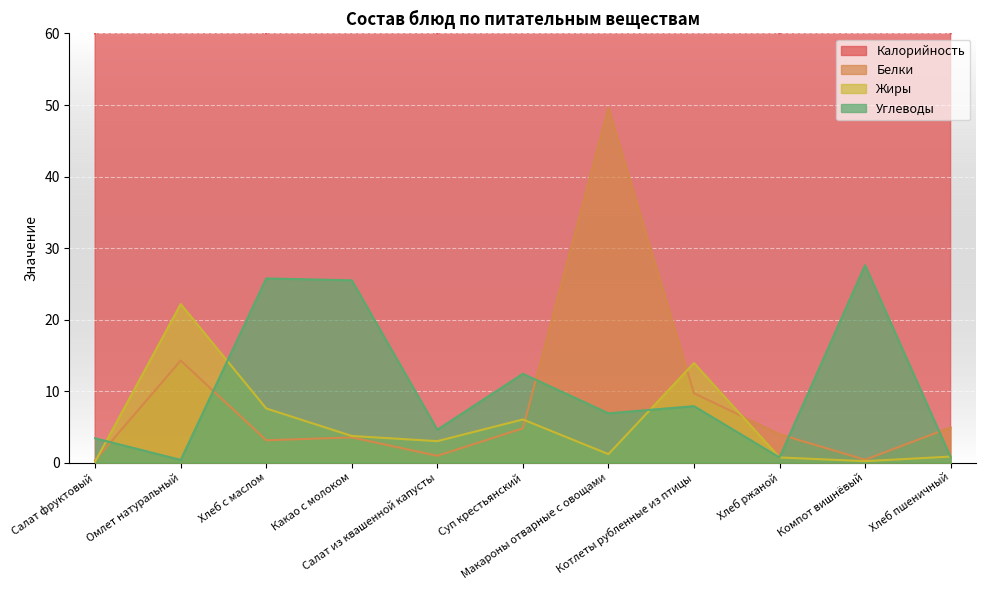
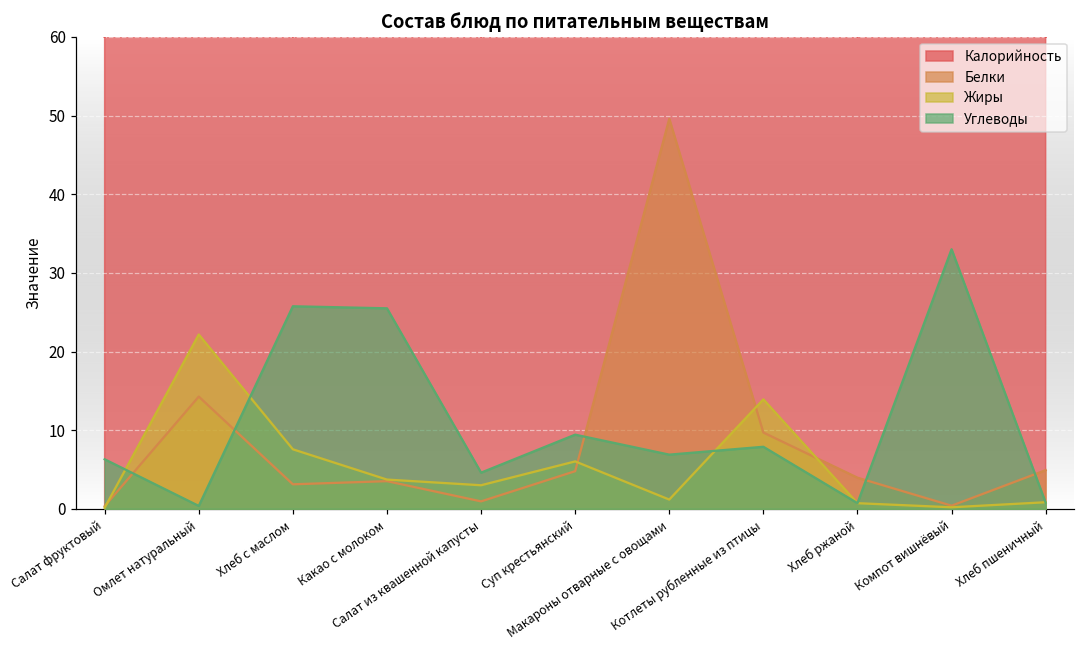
Углеводы, Салат фруктовый: 3 -> 6
Углеводы, Суп крестьянский: 12 -> 9
Углеводы, Компот вишнёвый: 28 -> 33
